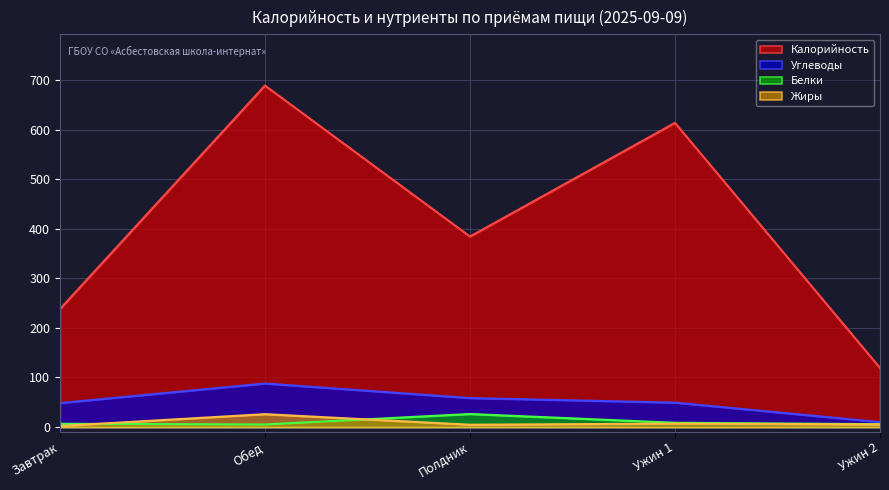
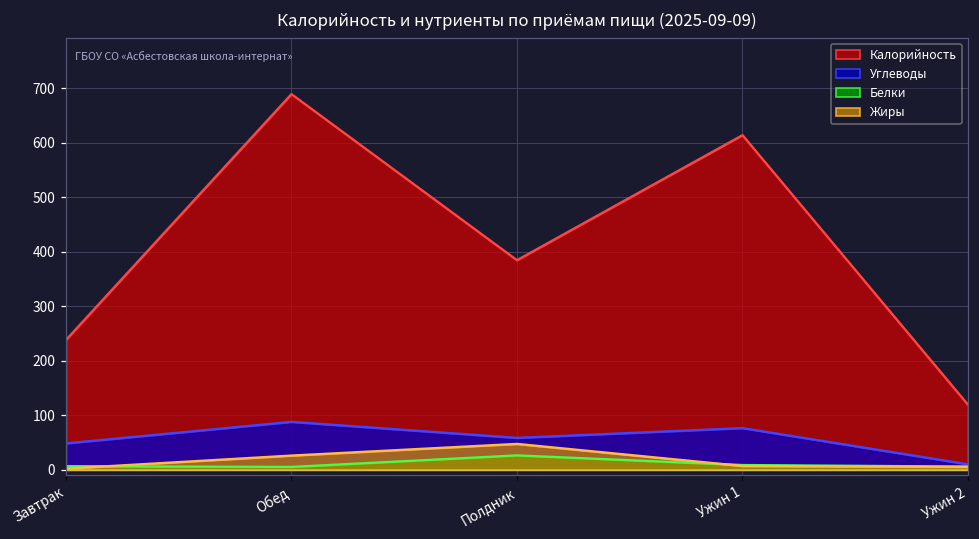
Жиры, Полдник: 0 -> 50
Углеводы, Ужин 1: 50 -> 80
